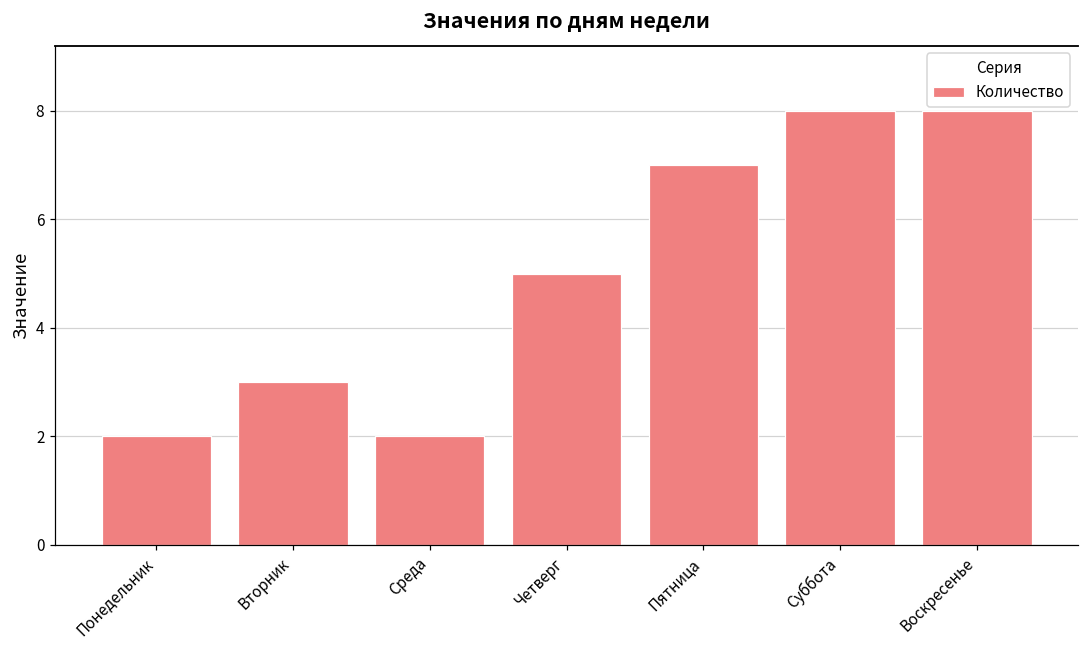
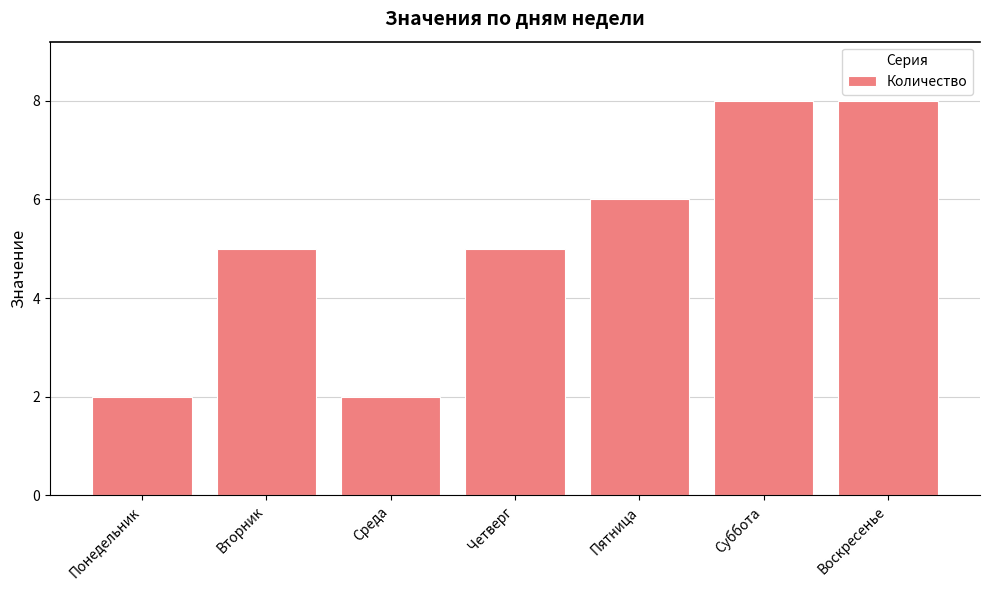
Вторник: 3 -> 5
Пятница: 7 -> 6
